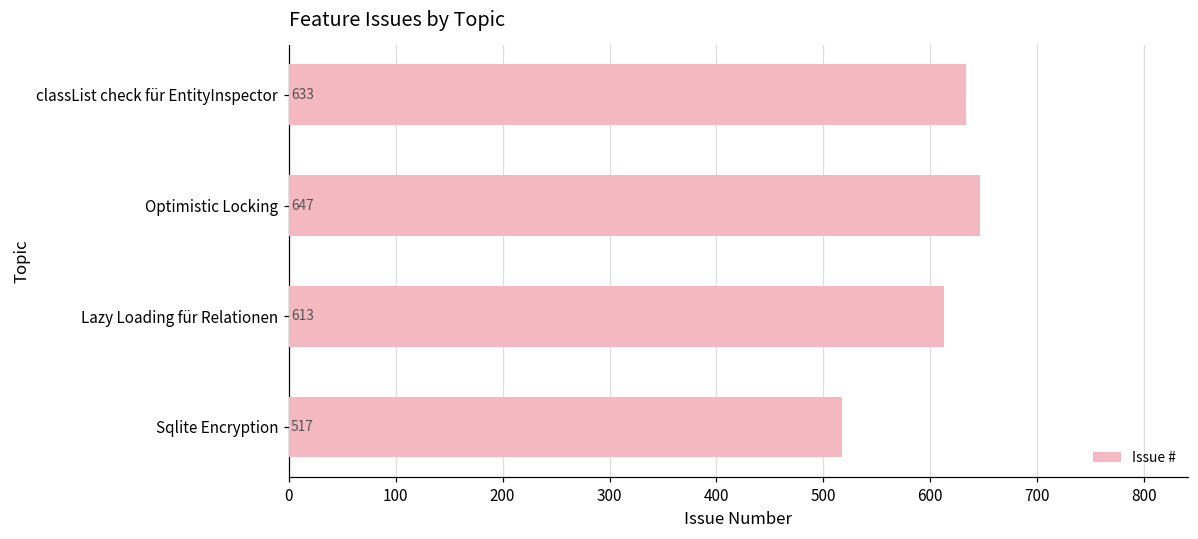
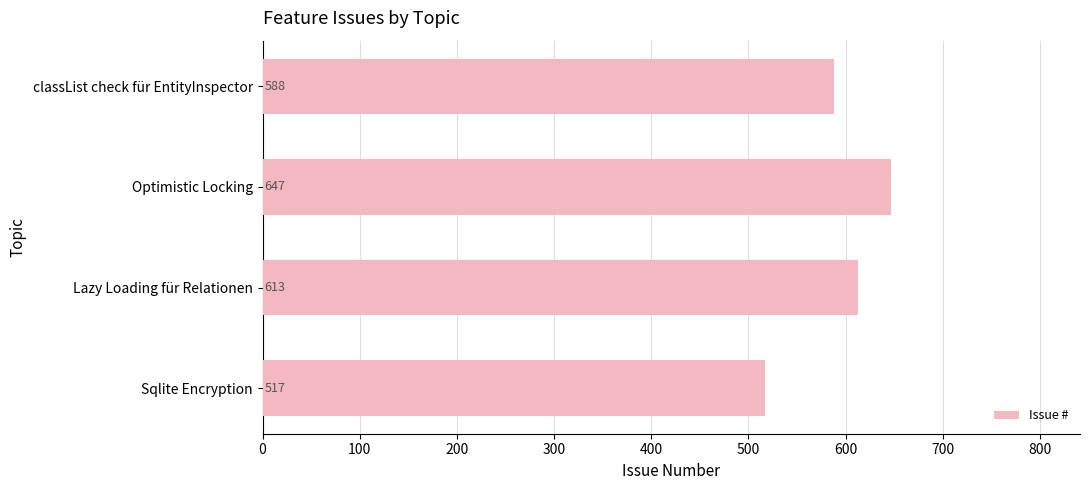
classList check für EntityInspector: 633 -> 588
